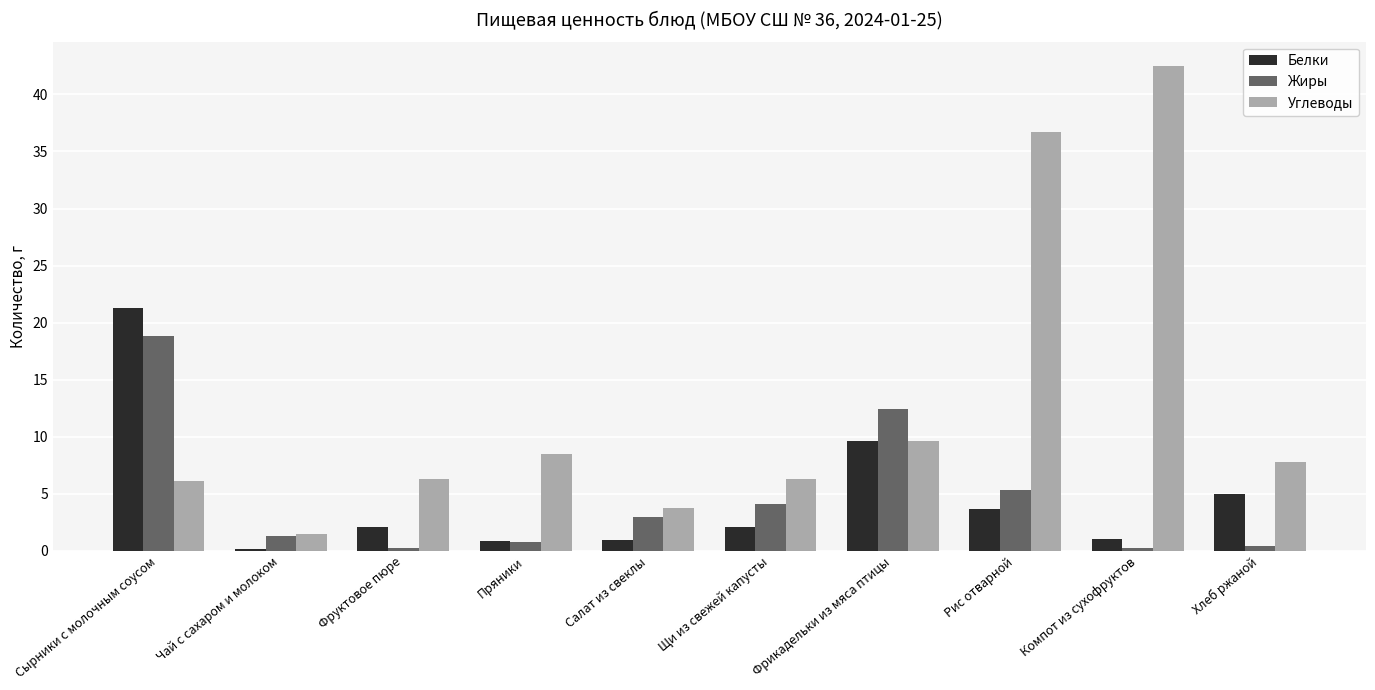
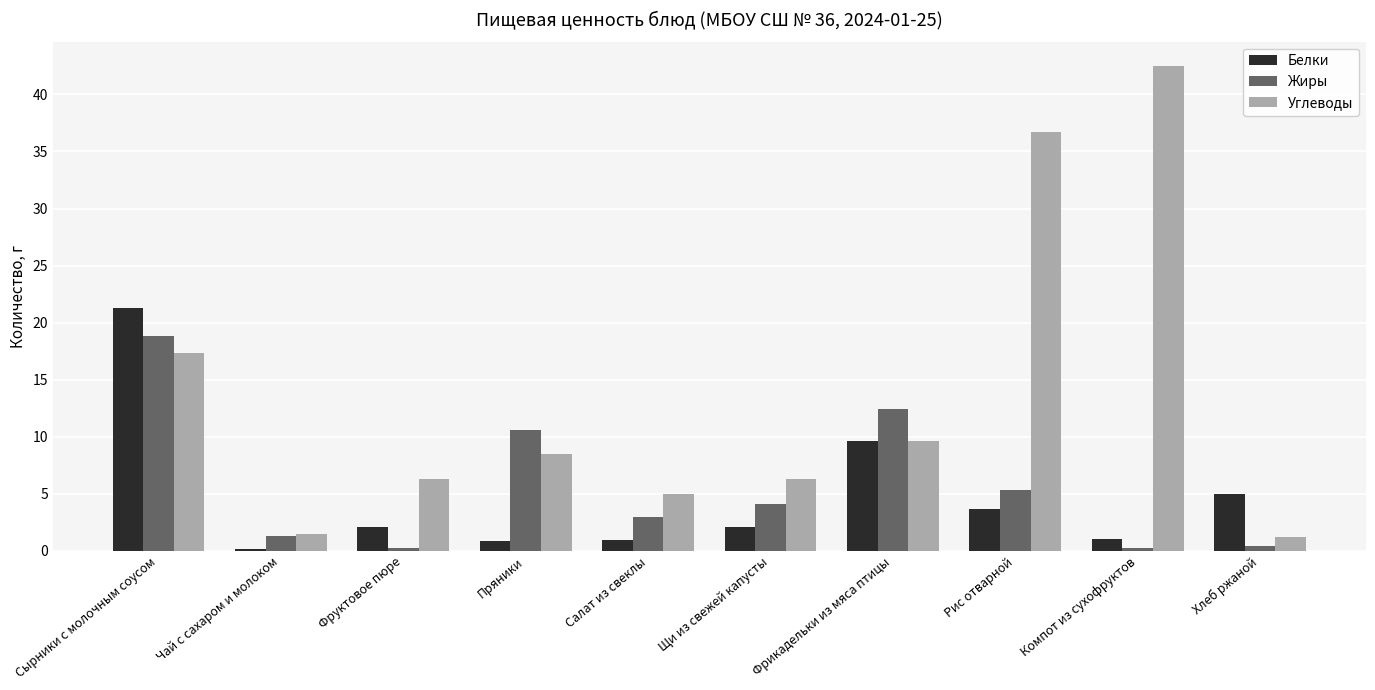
Углеводы, Сырники с молочным соусом: 6.1 -> 17.4
Жиры, Пряники: 0.8 -> 10.6
Углеводы, Салат из свеклы: 3.8 -> 5.0
Углеводы, Хлеб ржаной: 7.8 -> 1.2
